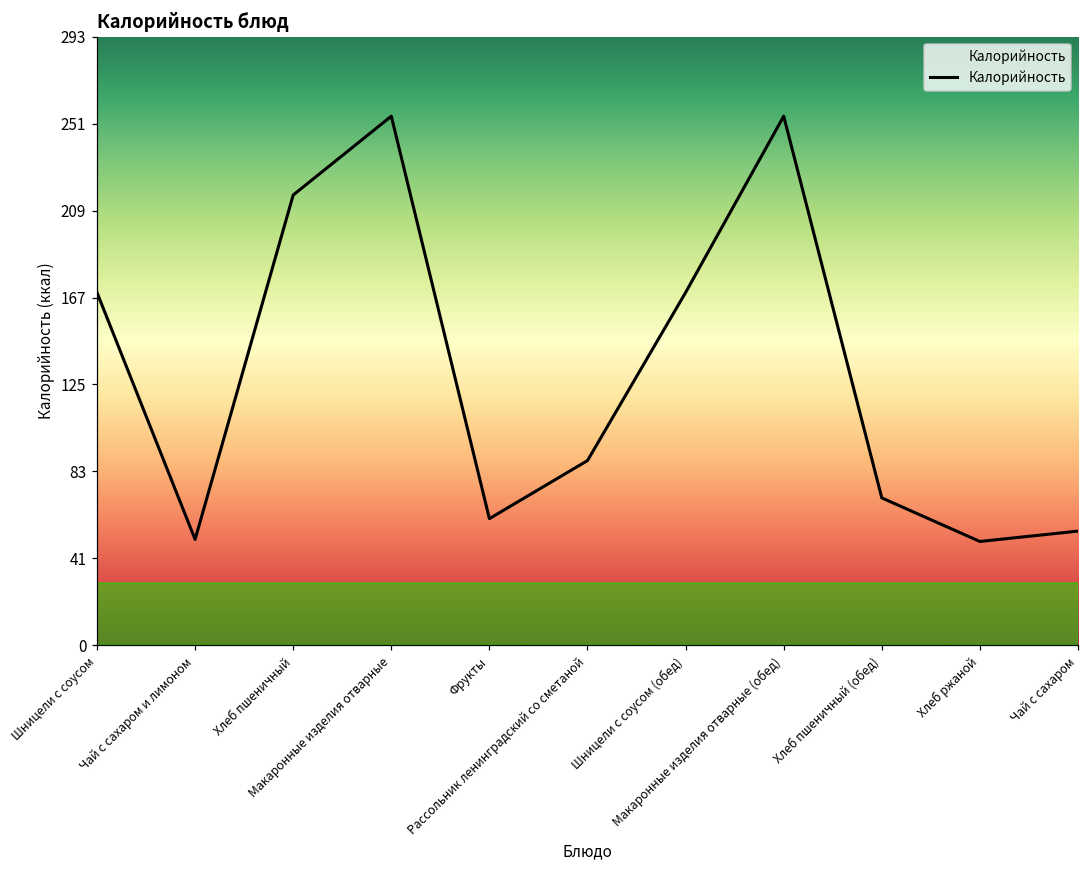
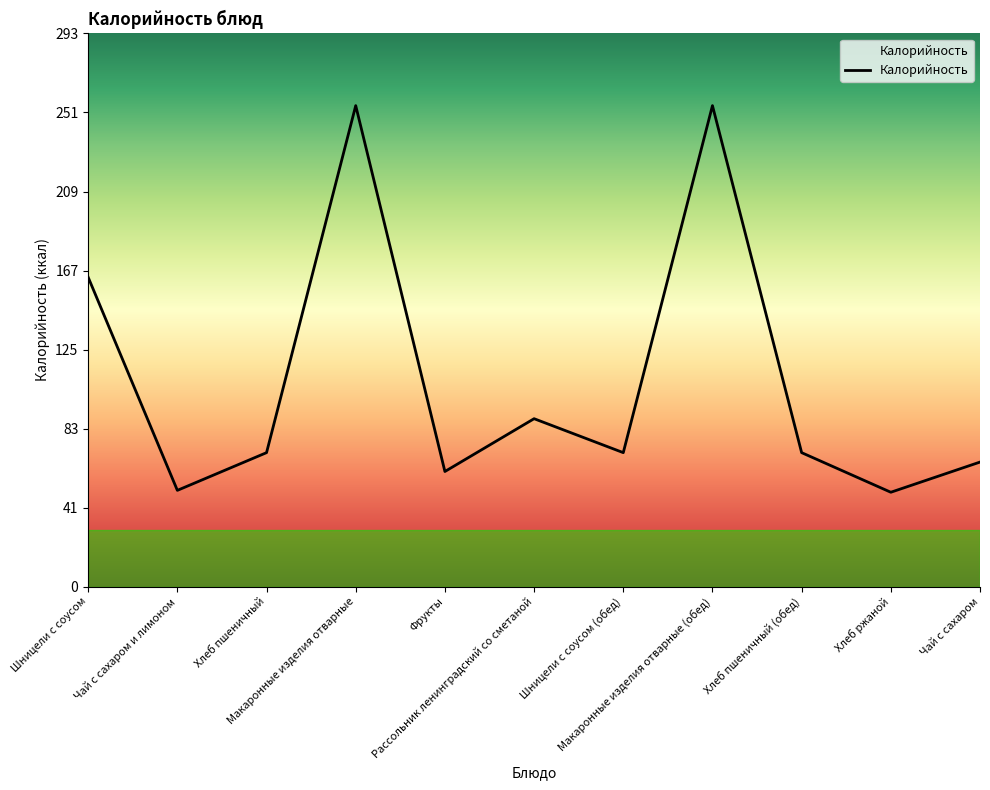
Шницели с соусом: 170 -> 164
Хлеб пшеничный: 217 -> 71
Шницели с соусом (обед): 170 -> 71
Чай с сахаром: 55 -> 66
